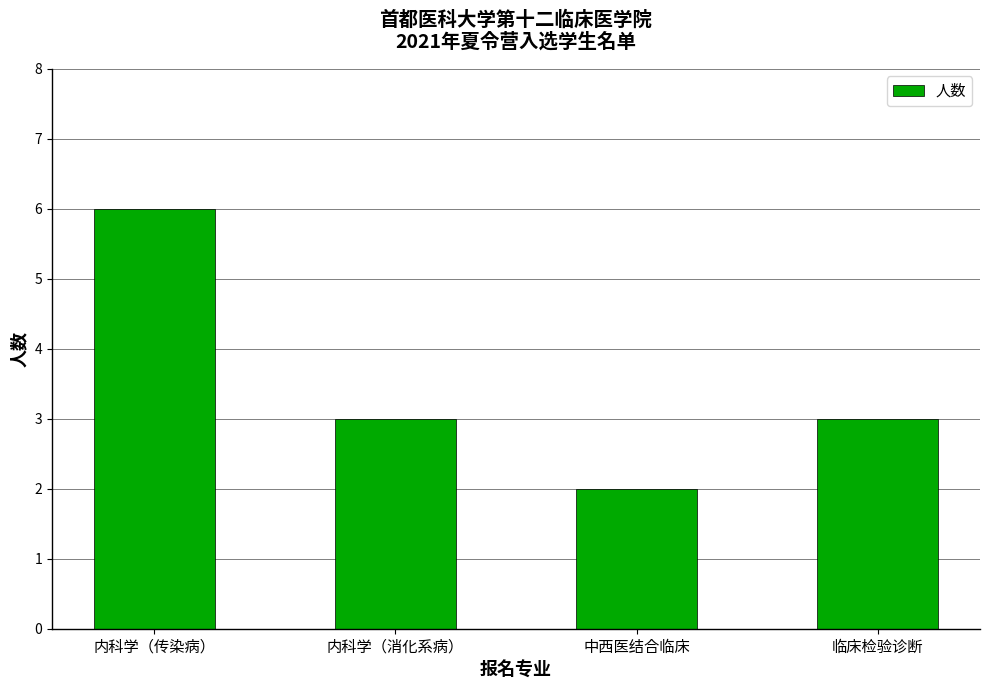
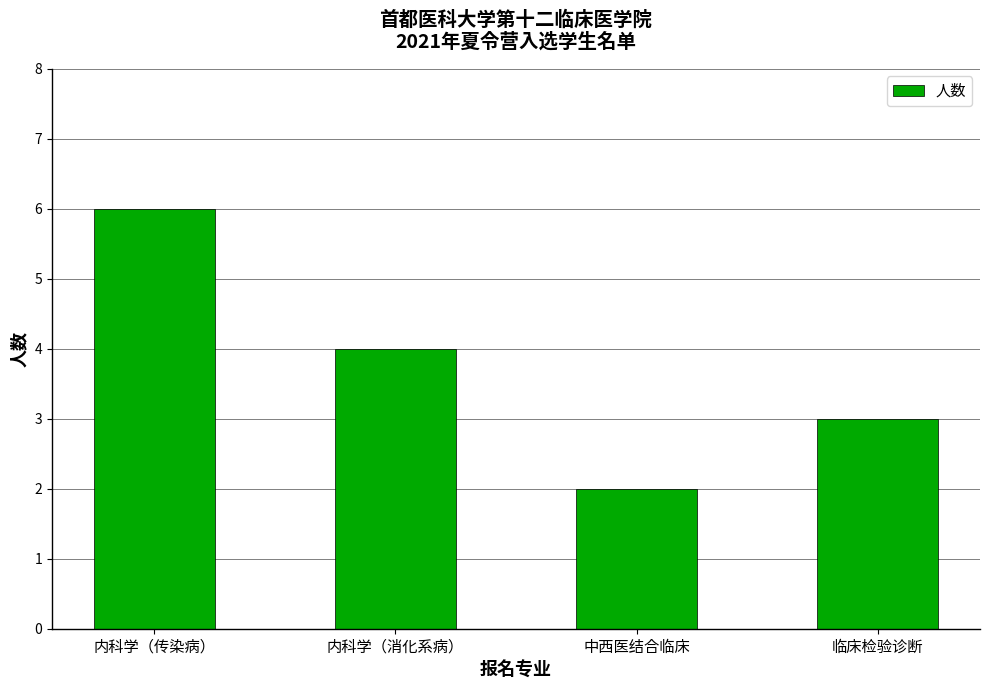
内科学（消化系病）: 3 -> 4
